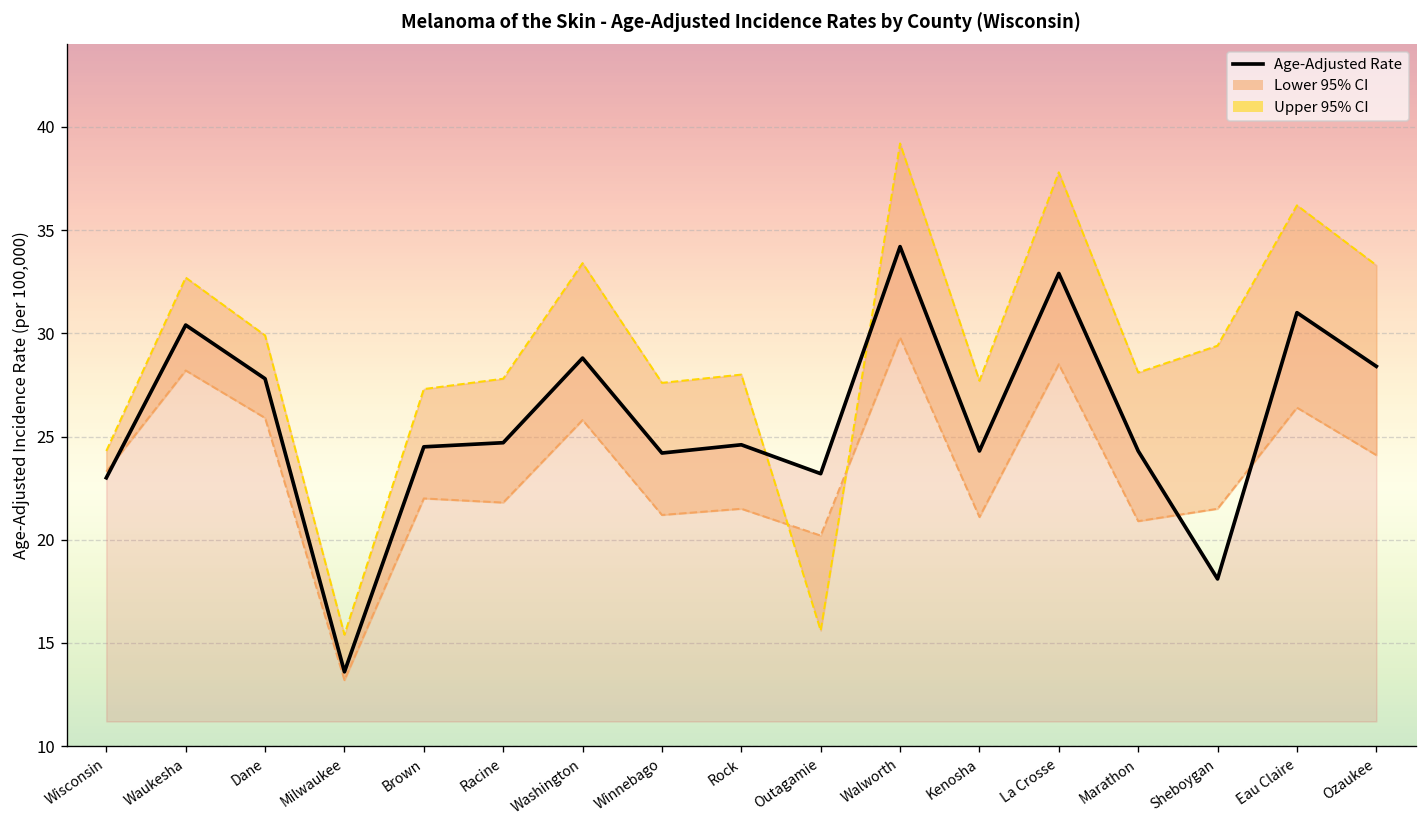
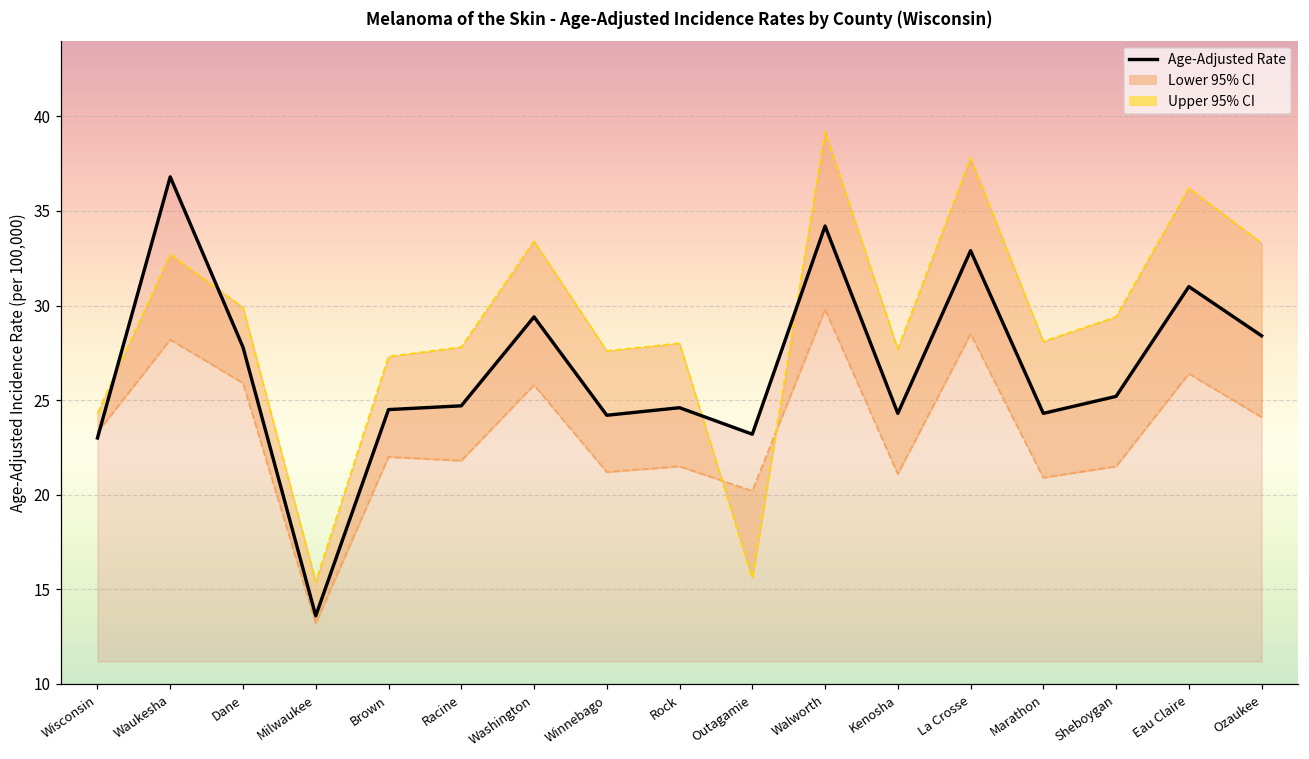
Age-Adjusted Rate, Waukesha: 30.4 -> 36.8
Age-Adjusted Rate, Washington: 28.8 -> 29.4
Age-Adjusted Rate, Sheboygan: 18.1 -> 25.2
